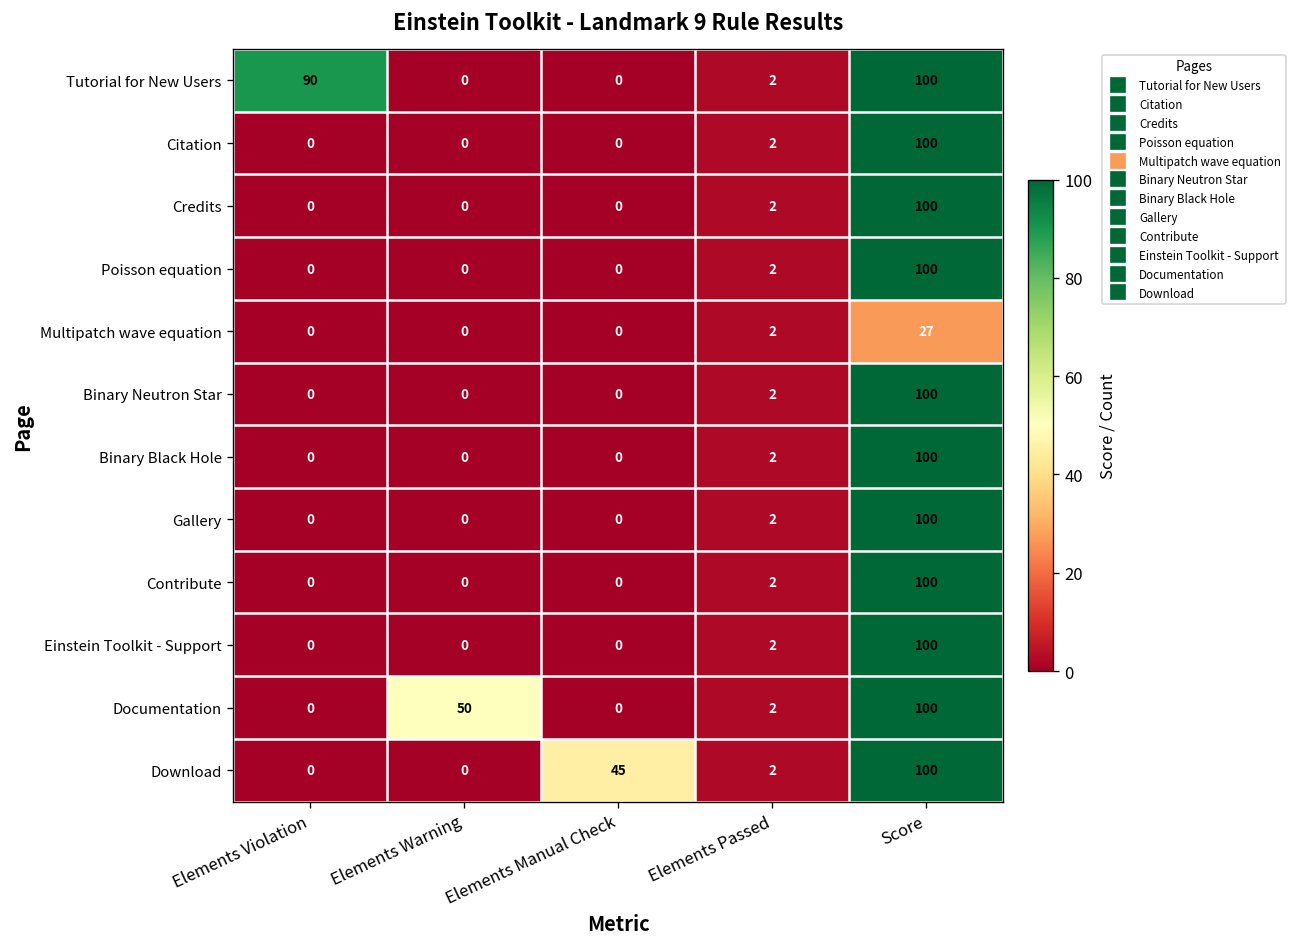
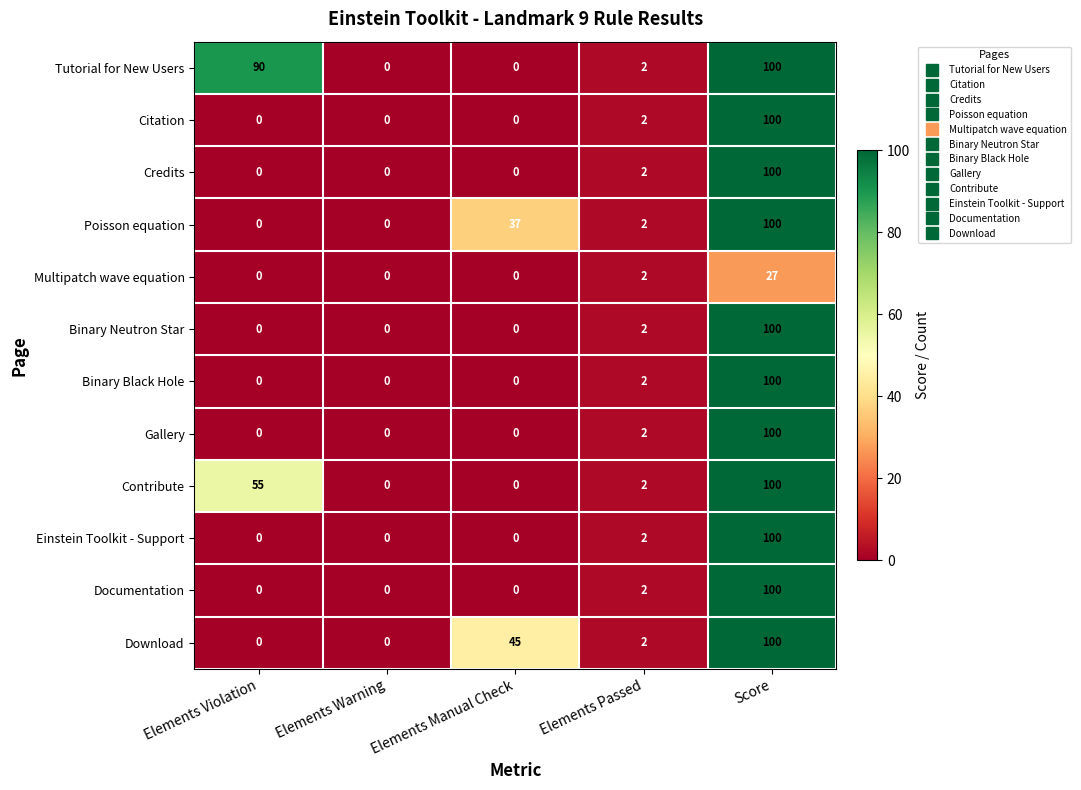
Poisson equation, Elements Manual Check: 0 -> 37
Contribute, Elements Violation: 0 -> 55
Documentation, Elements Warning: 50 -> 0
